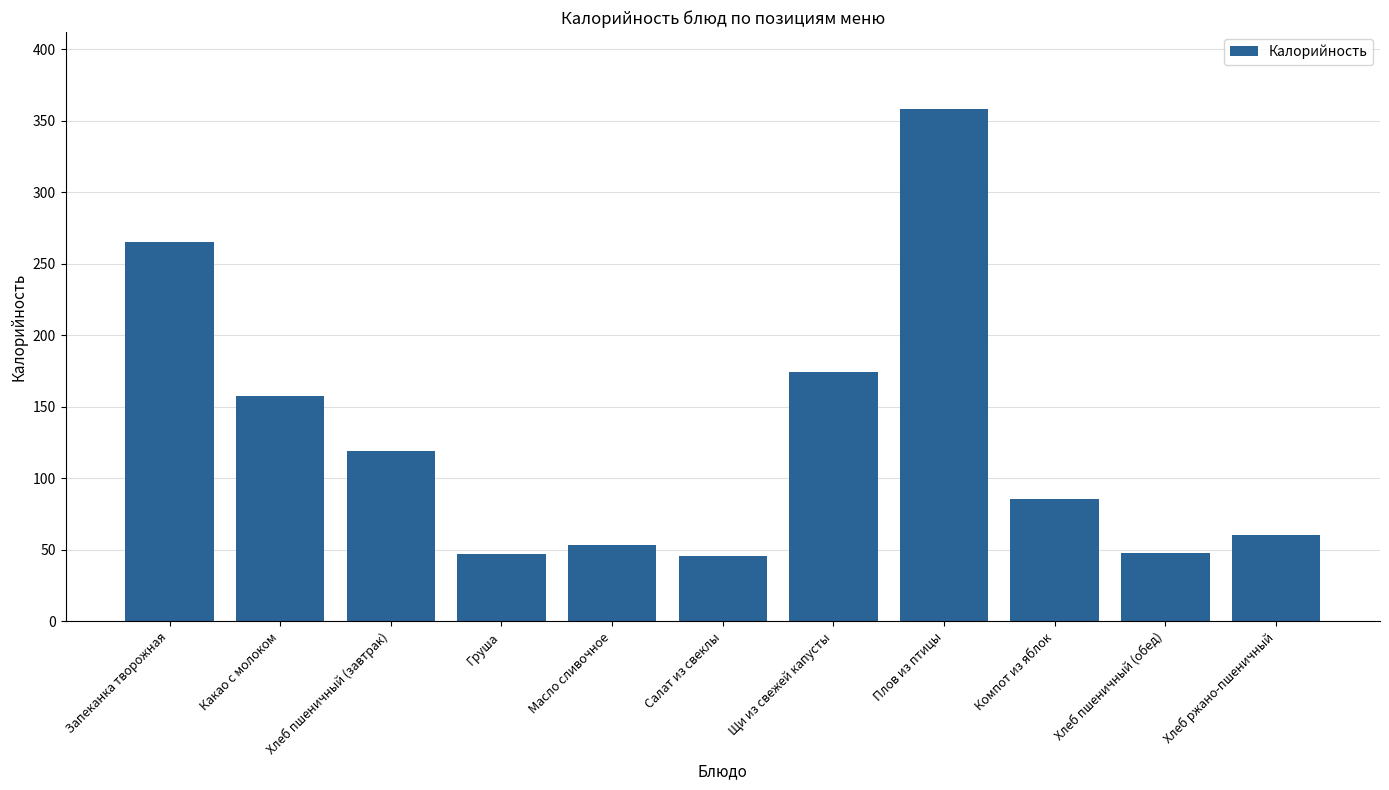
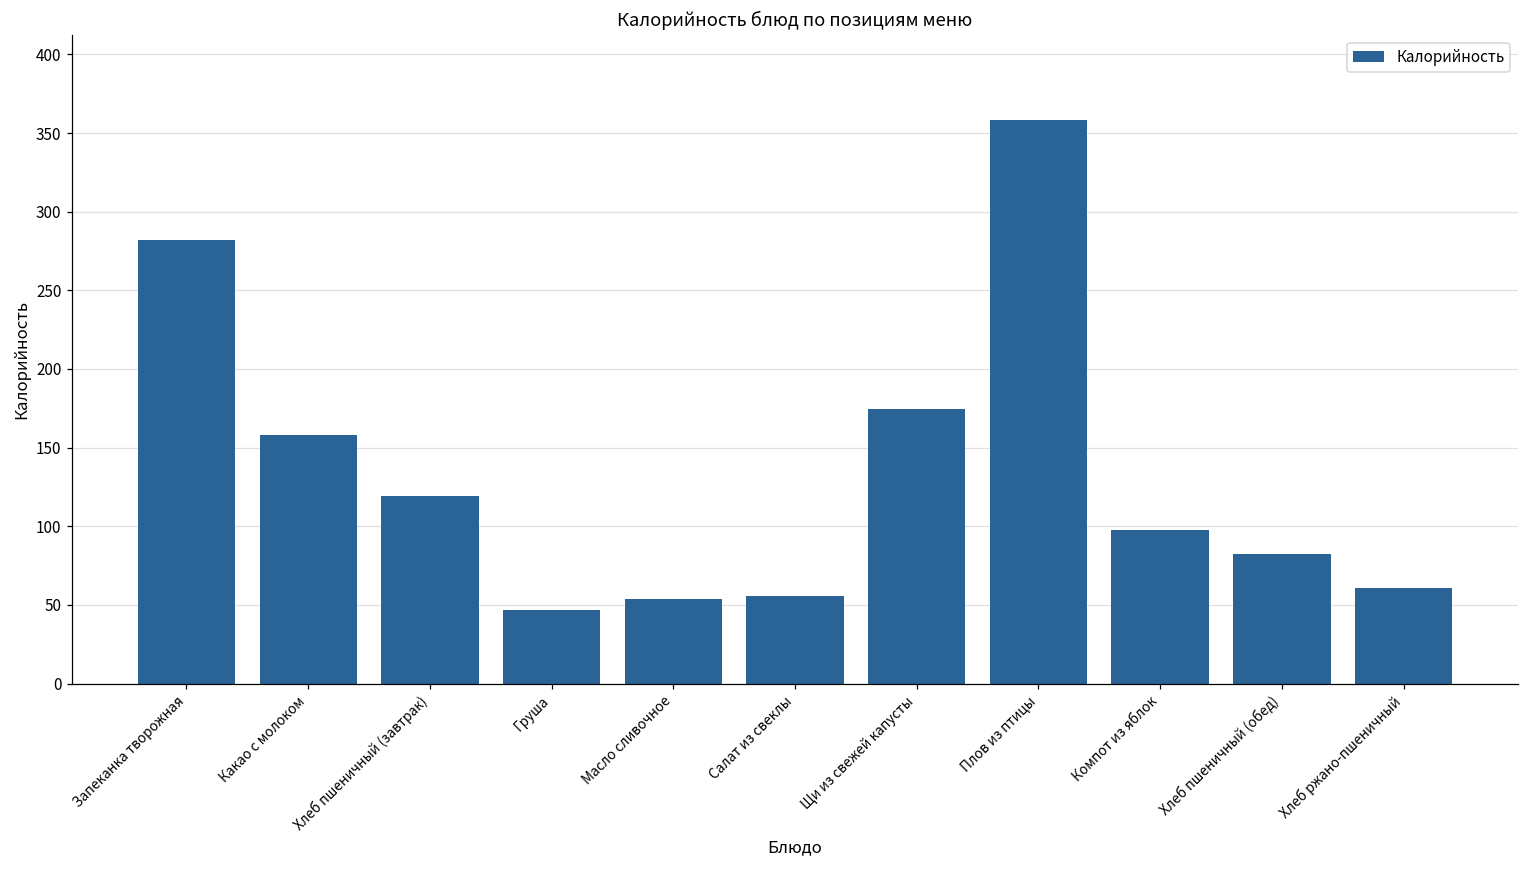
Запеканка творожная: 266 -> 282
Салат из свеклы: 46 -> 56
Компот из яблок: 86 -> 98
Хлеб пшеничный (обед): 48 -> 82
